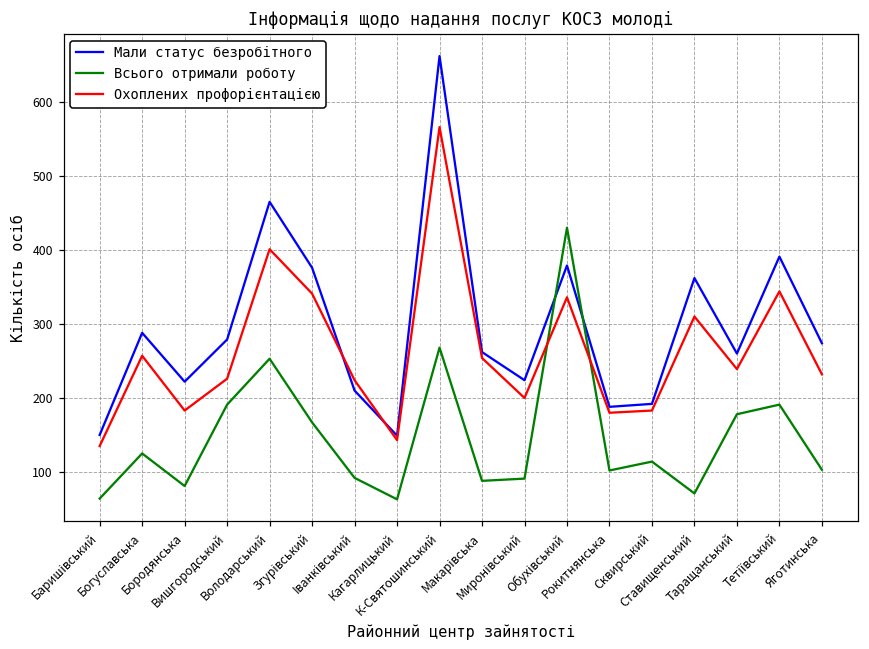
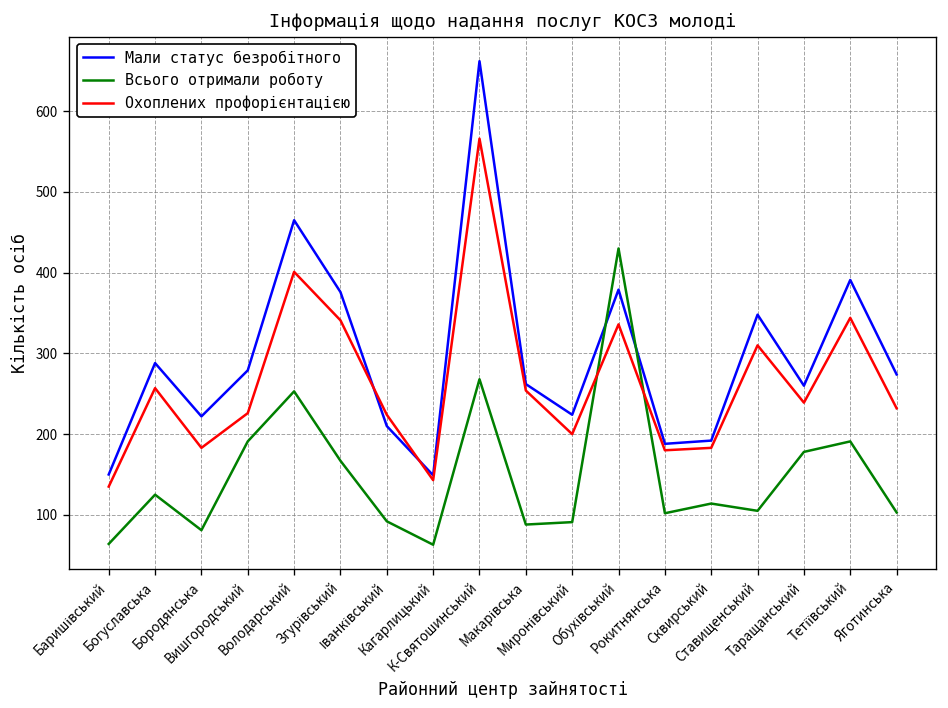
Мали статус безробітного, Ставищенський: 360 -> 350
Всього отримали роботу, Ставищенський: 70 -> 110
